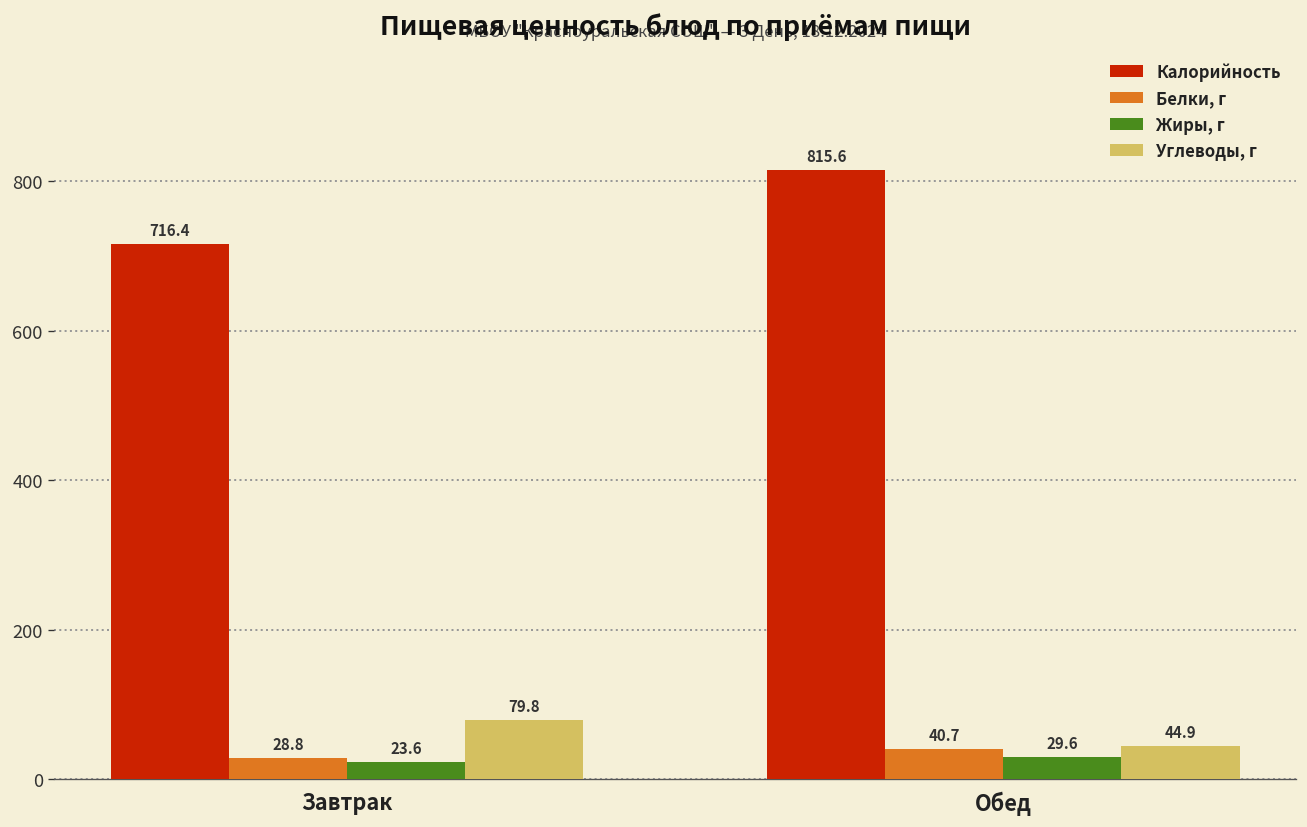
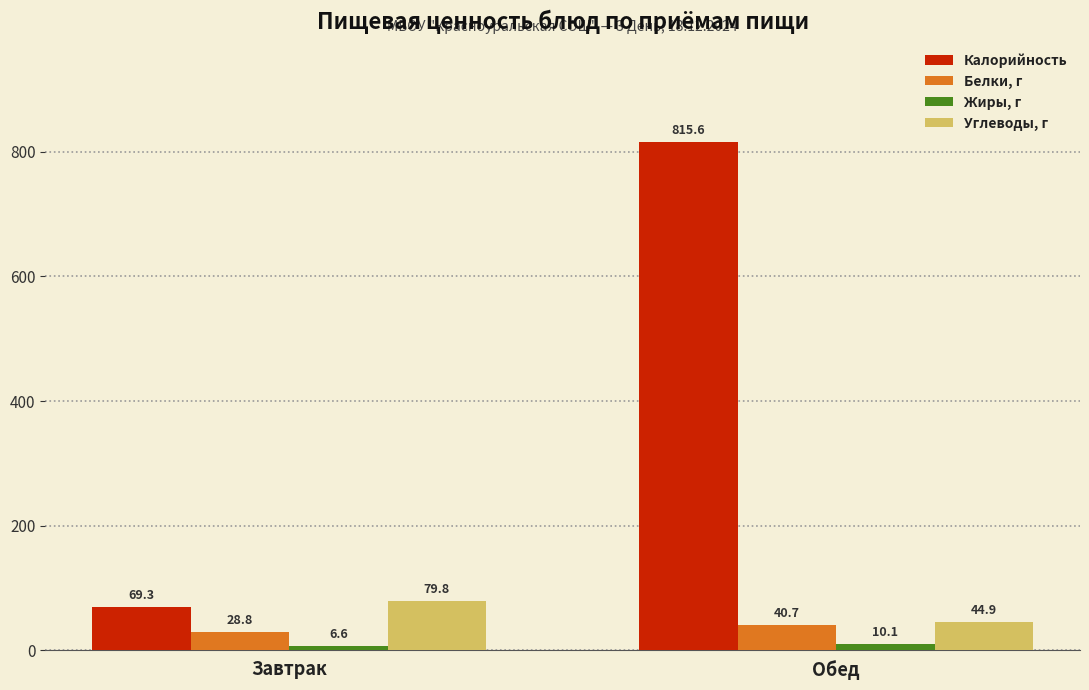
Калорийность, Завтрак: 716.4 -> 69.3
Жиры, г, Завтрак: 23.6 -> 6.6
Жиры, г, Обед: 29.6 -> 10.1
